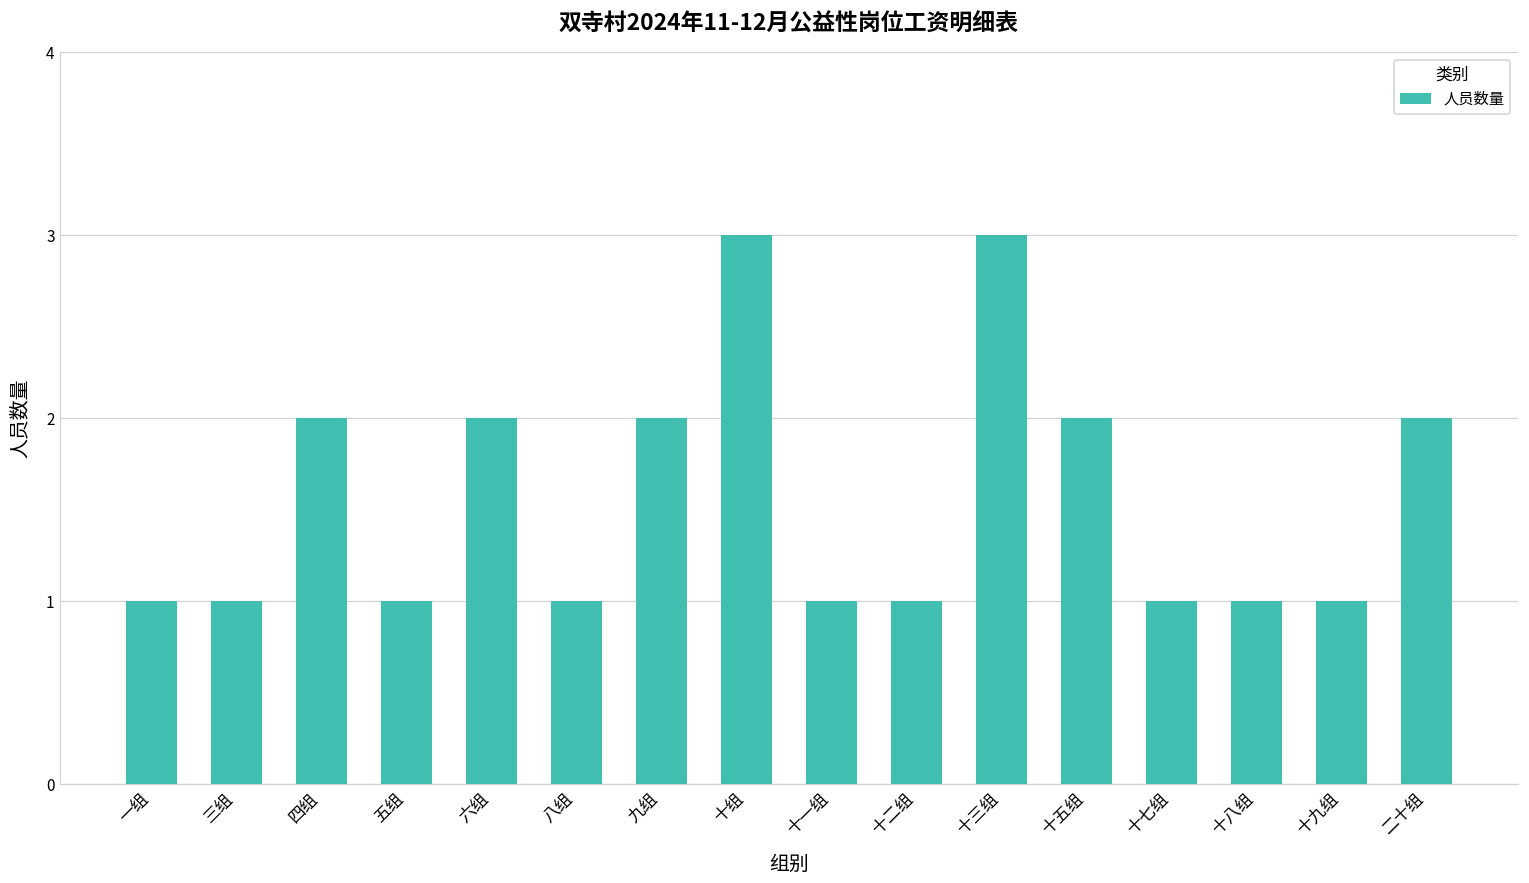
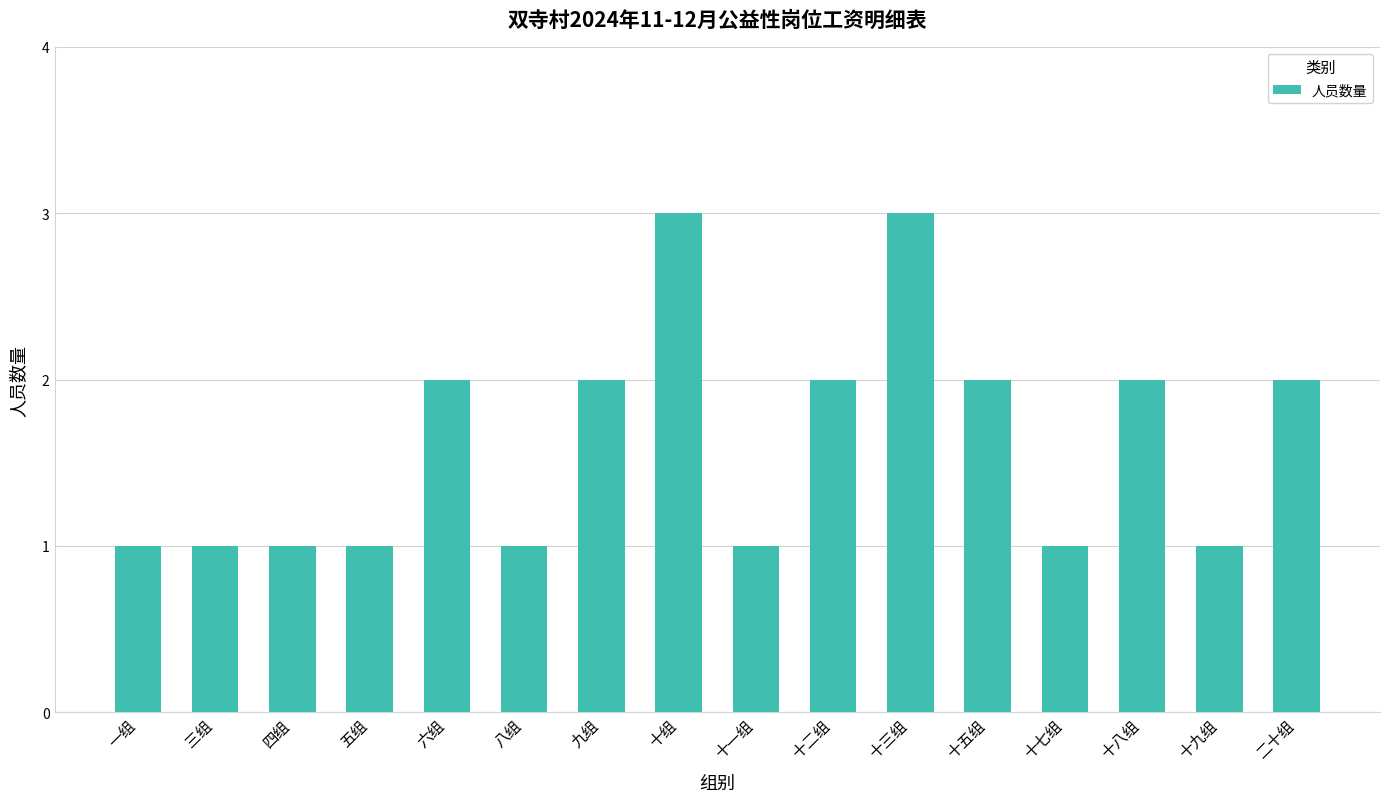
四组: 2 -> 1
十二组: 1 -> 2
十八组: 1 -> 2
